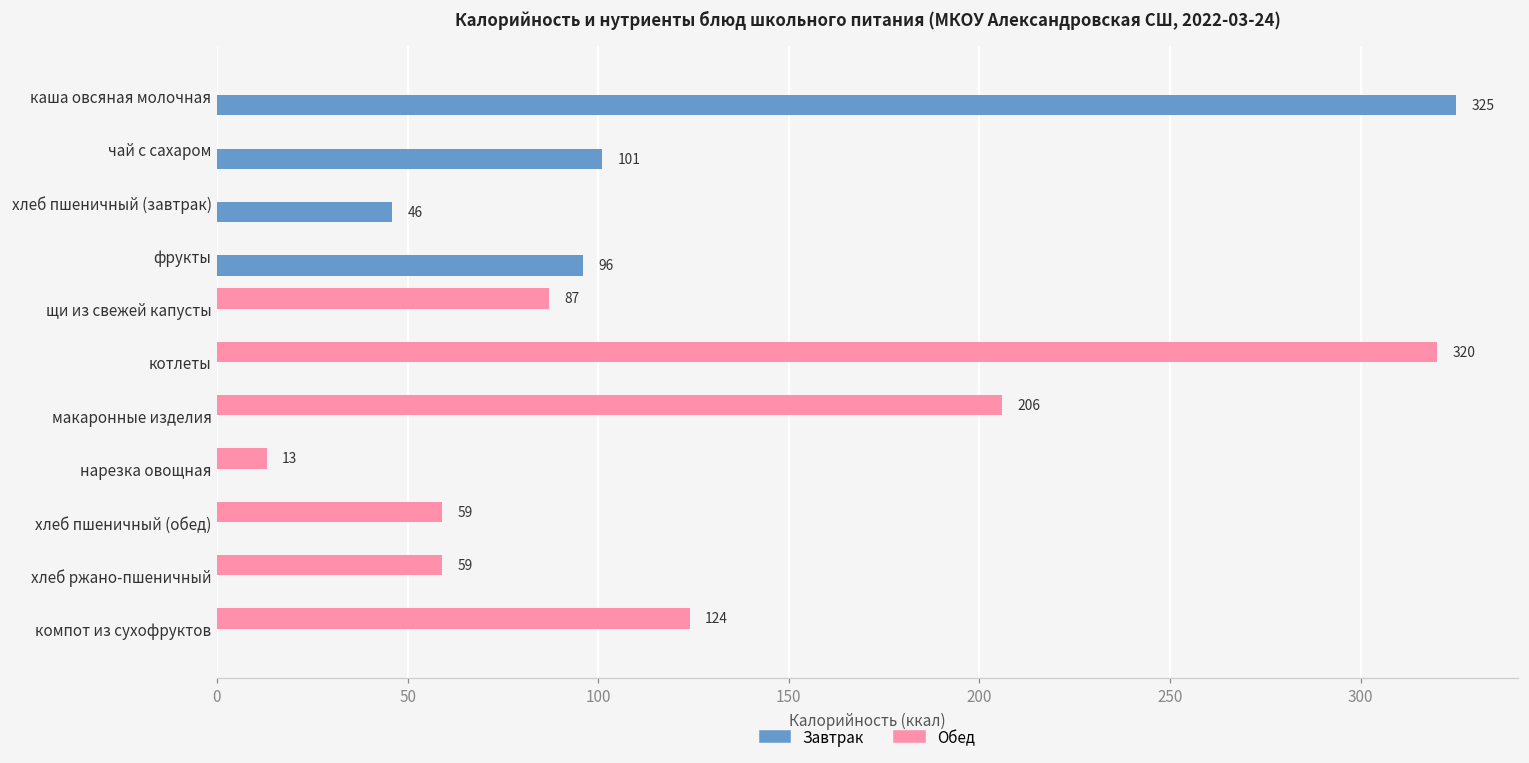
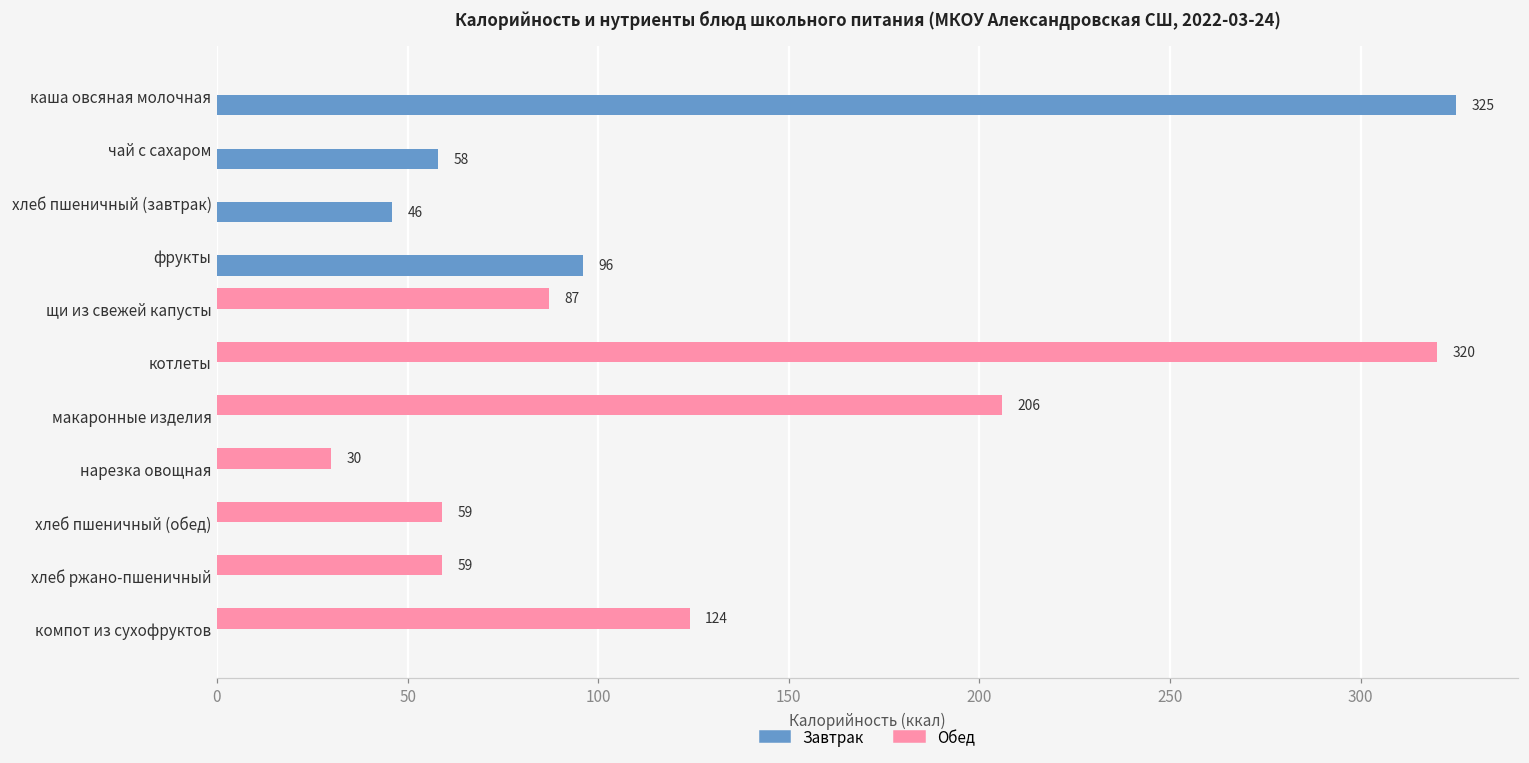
Завтрак, чай с сахаром: 101 -> 58
Обед, нарезка овощная: 13 -> 30
